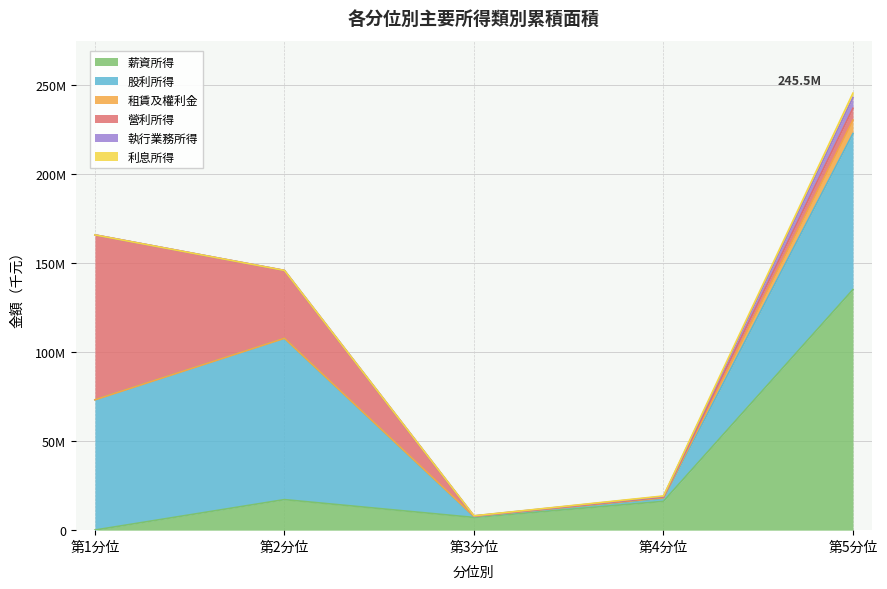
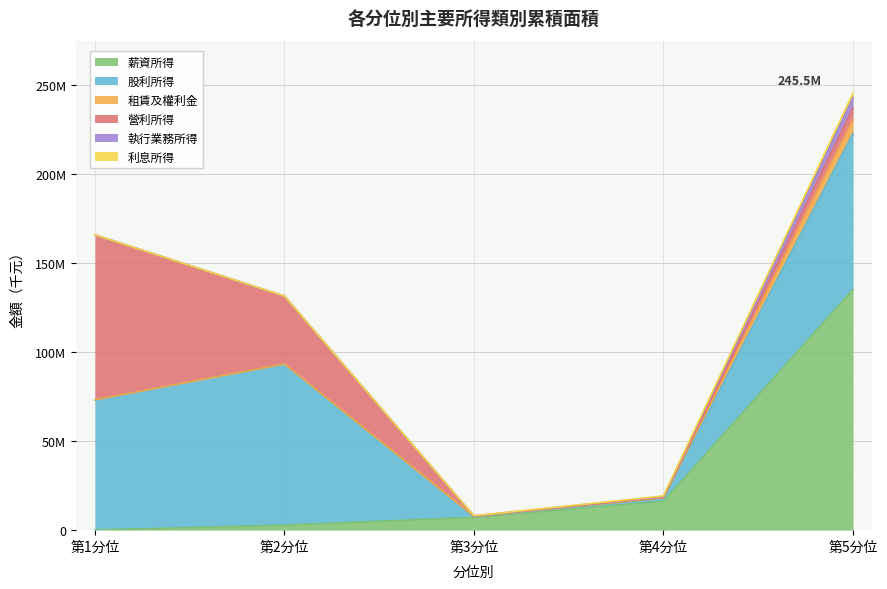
薪資所得, 第2分位: 17000000 -> 3000000
